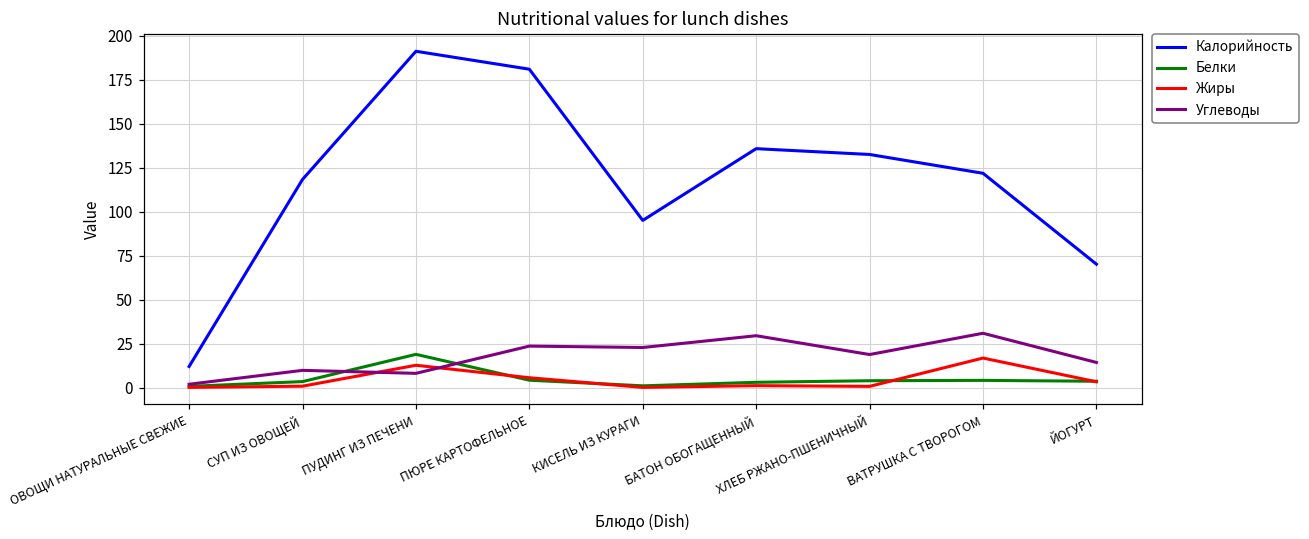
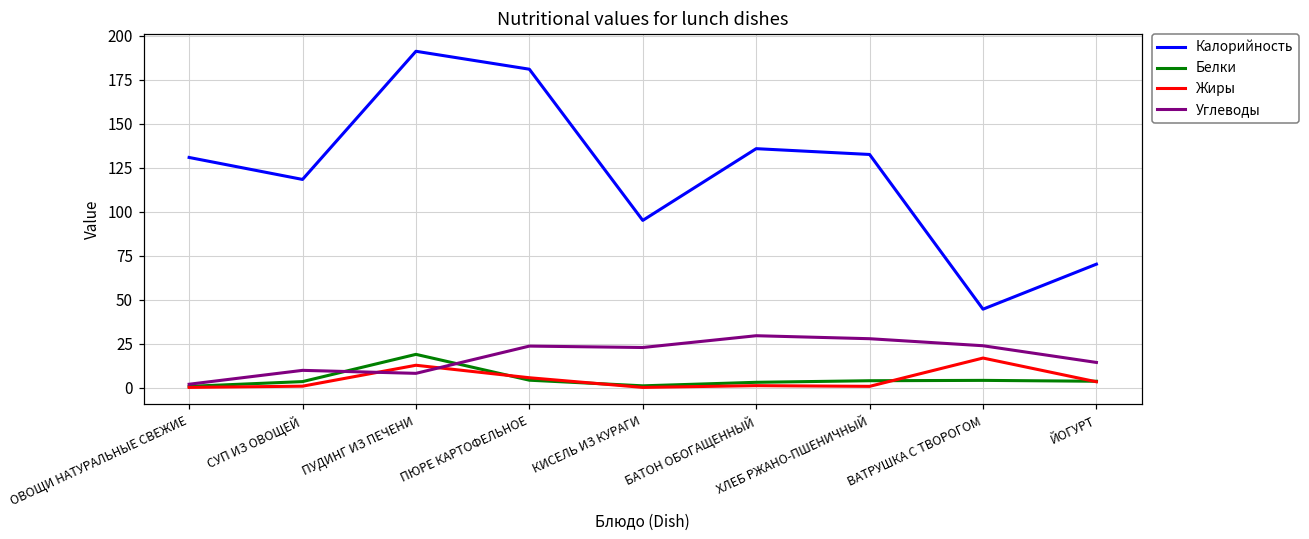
Калорийность, ОВОЩИ НАТУРАЛЬНЫЕ СВЕЖИЕ: 12 -> 131
Углеводы, ХЛЕБ РЖАНО-ПШЕНИЧНЫЙ: 19 -> 28
Калорийность, ВАТРУШКА С ТВОРОГОМ: 122 -> 45
Углеводы, ВАТРУШКА С ТВОРОГОМ: 31 -> 24
